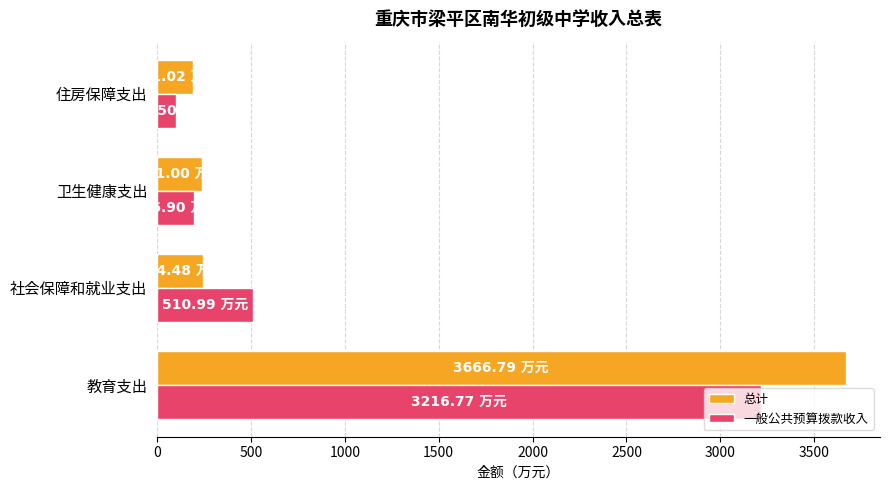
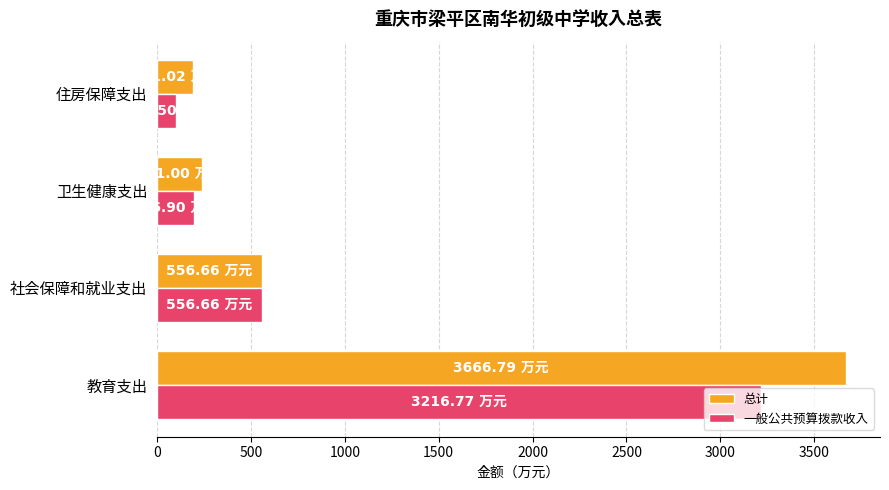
总计, 社会保障和就业支出: 240 -> 560
一般公共预算拨款收入, 社会保障和就业支出: 510.99 -> 556.66
